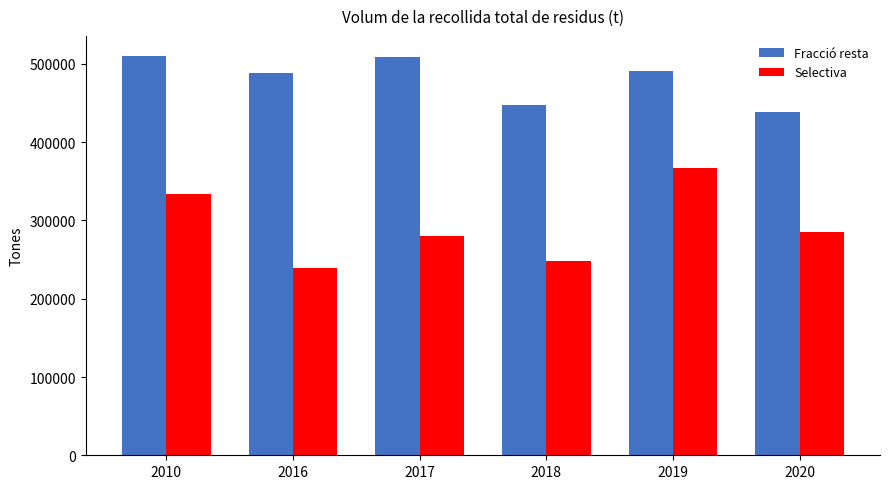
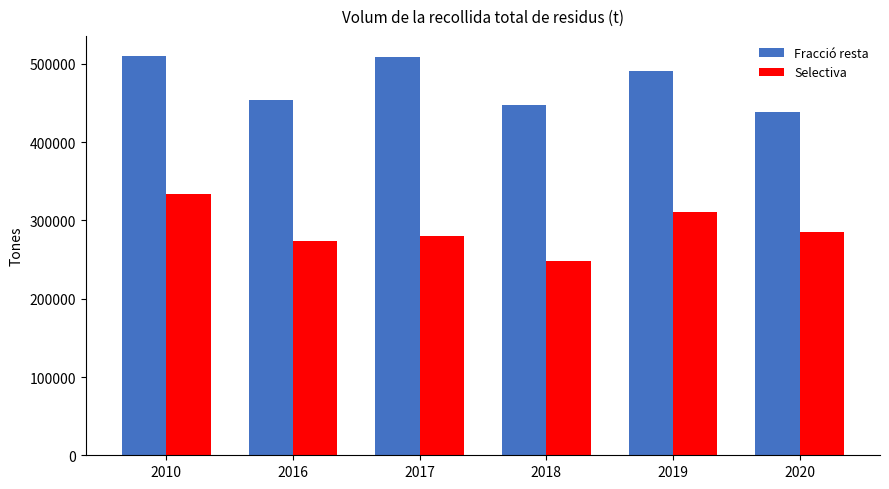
Fracció resta, 2016: 490000 -> 450000
Selectiva, 2016: 240000 -> 270000
Selectiva, 2019: 370000 -> 310000
